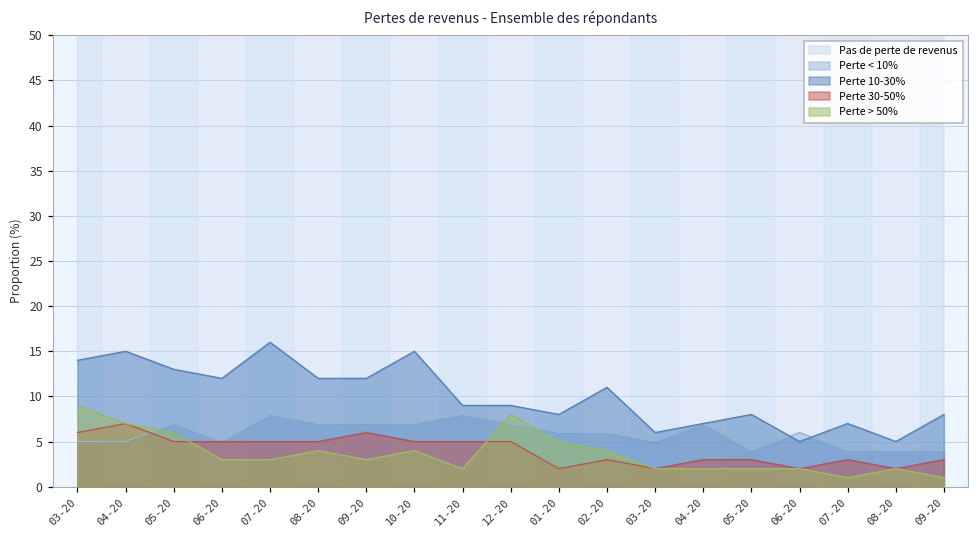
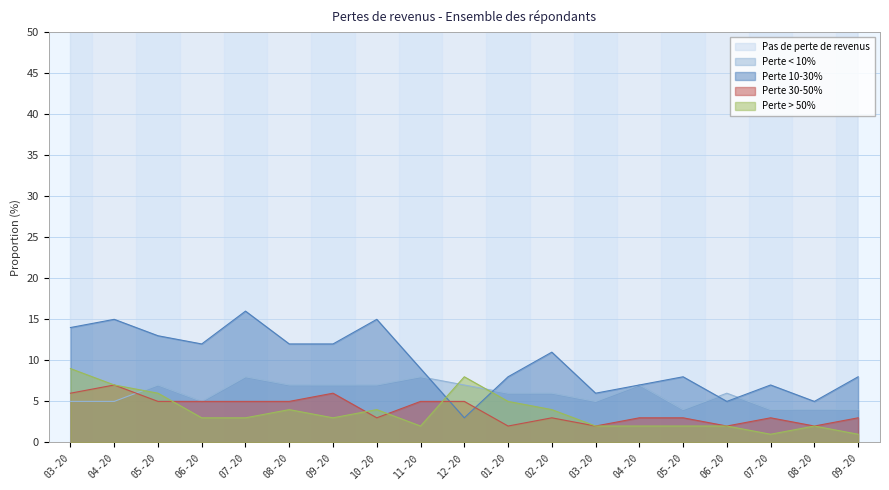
Perte 30-50%, 10-20: 5 -> 3
Perte 10-30%, 12-20: 9 -> 3
